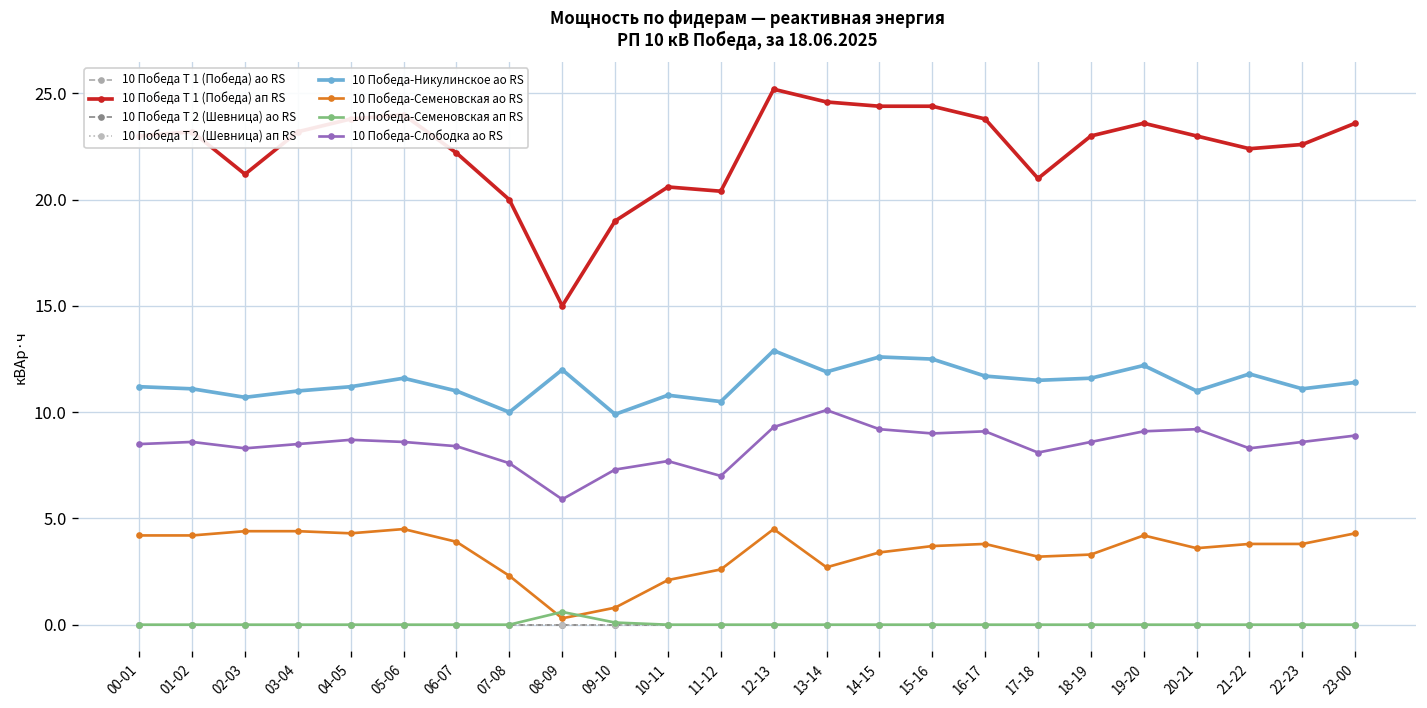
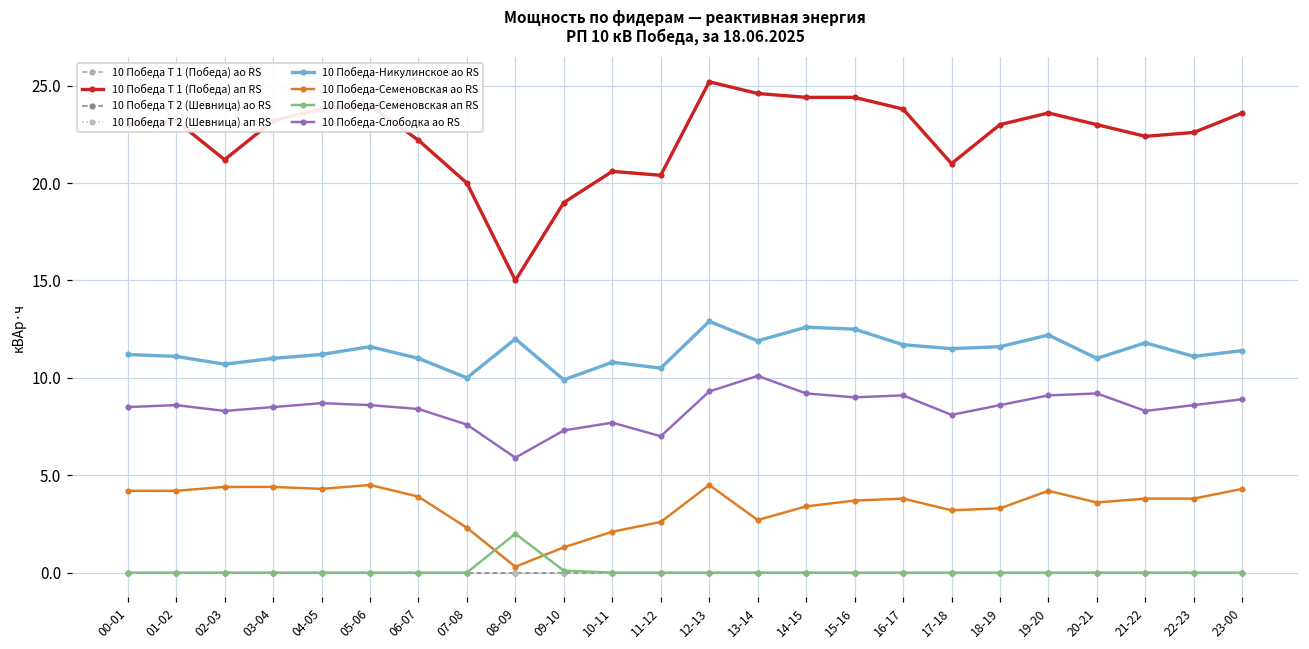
10 Победа-Семеновская ап RS, 08-09: 0.6 -> 2.0
10 Победа-Семеновская ао RS, 09-10: 0.8 -> 1.3
